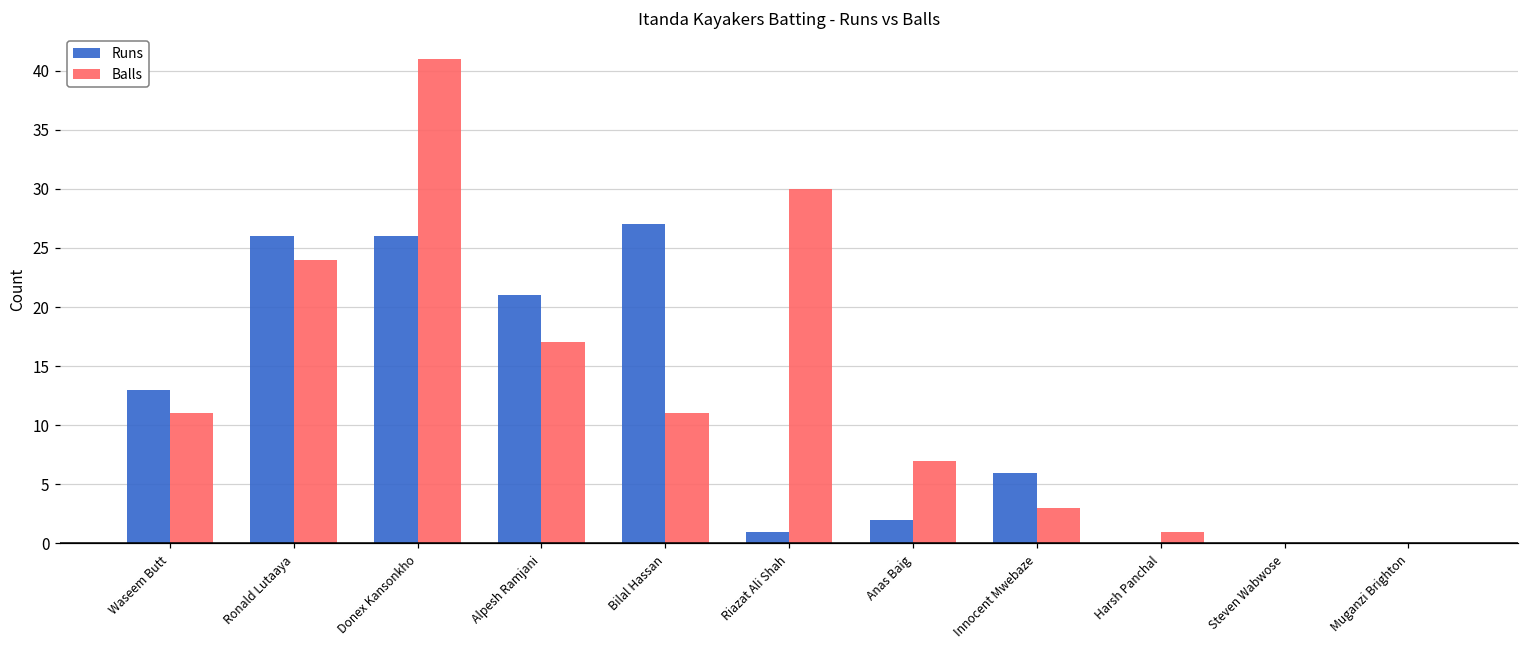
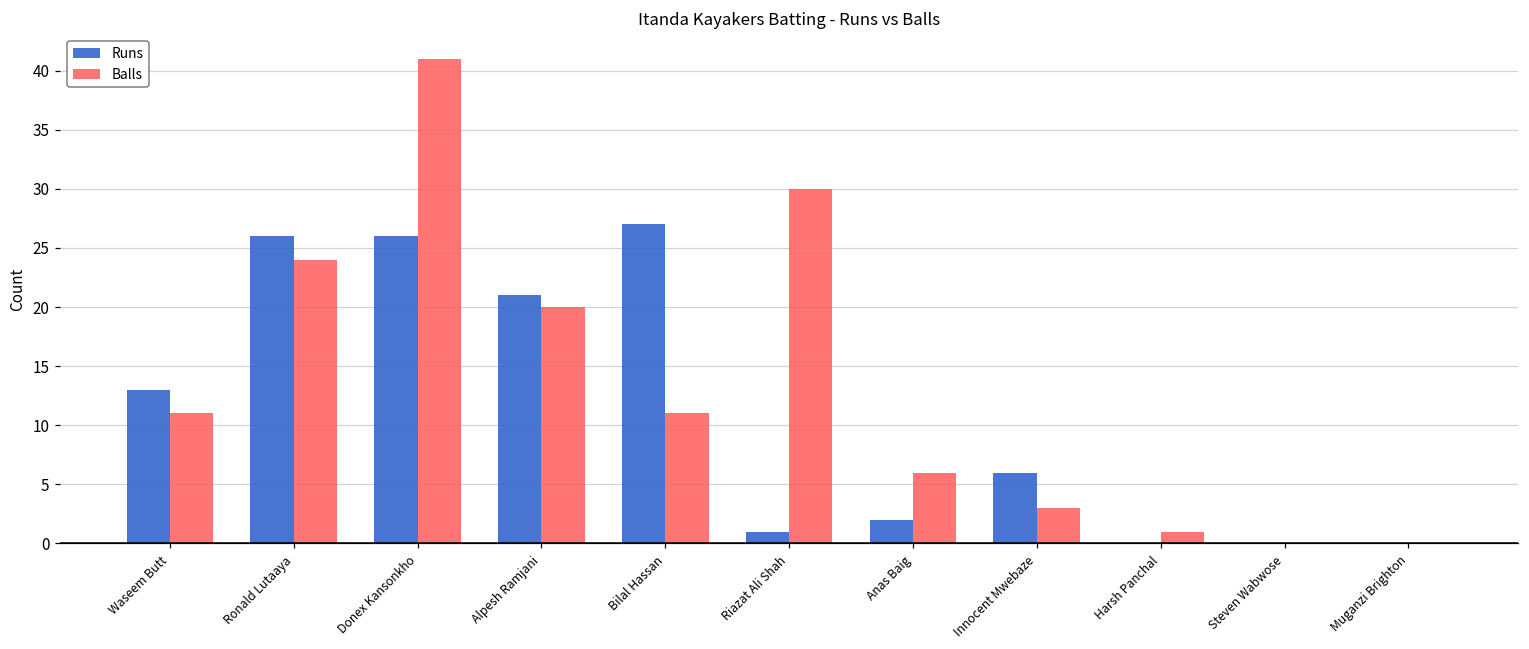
Balls, Alpesh Ramjani: 17 -> 20
Balls, Anas Baig: 7 -> 6
